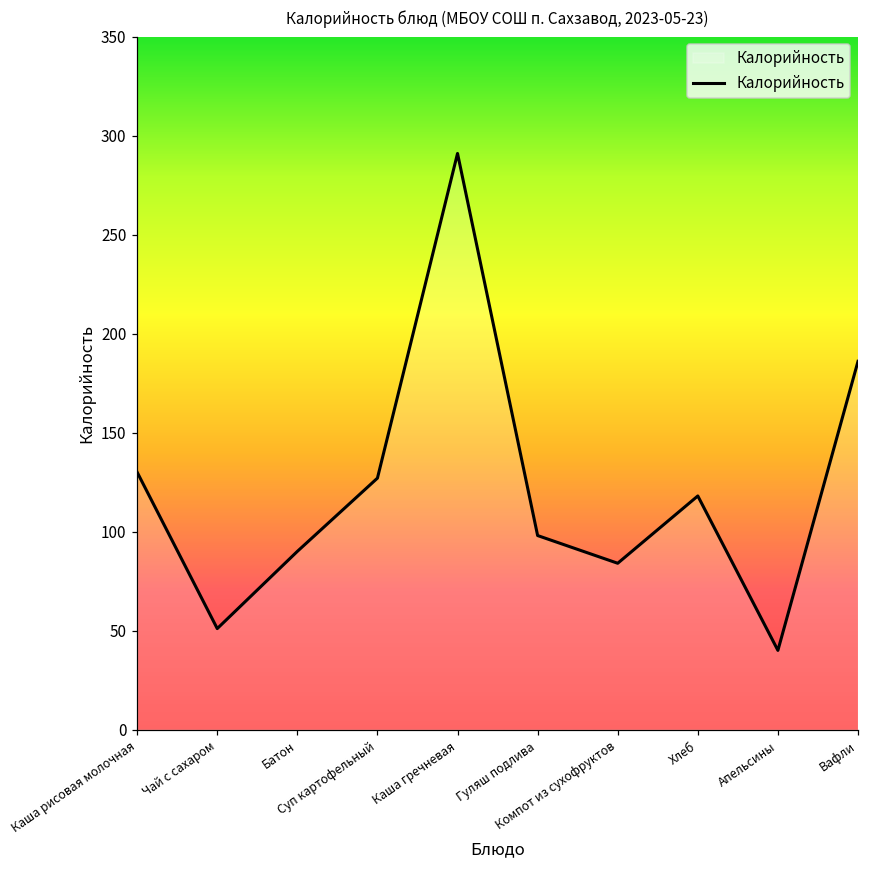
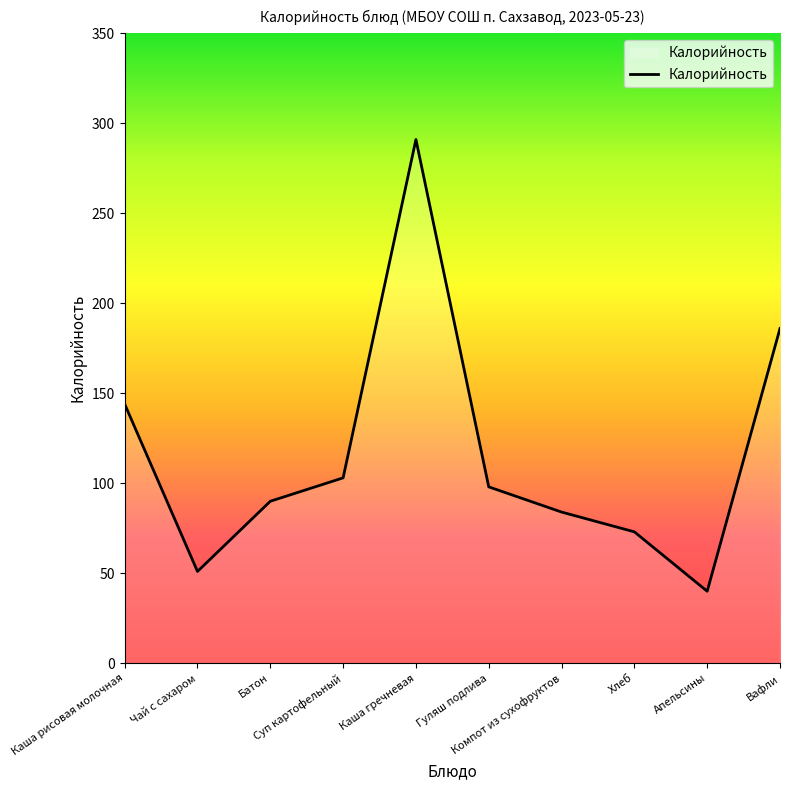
Каша рисовая молочная: 130 -> 144
Суп картофельный: 127 -> 103
Хлеб: 118 -> 73
